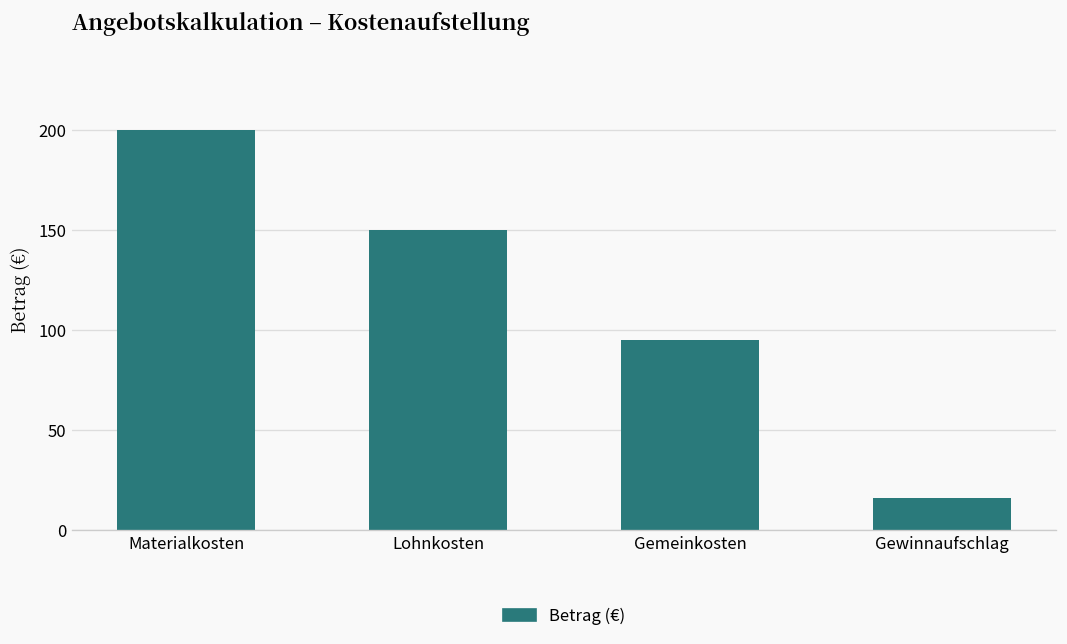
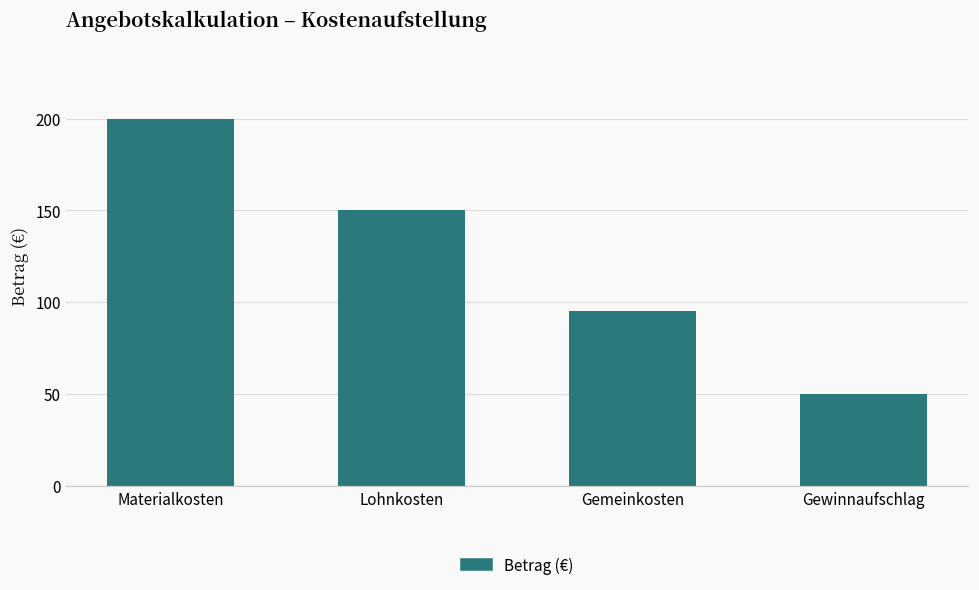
Gewinnaufschlag: 16 -> 50
